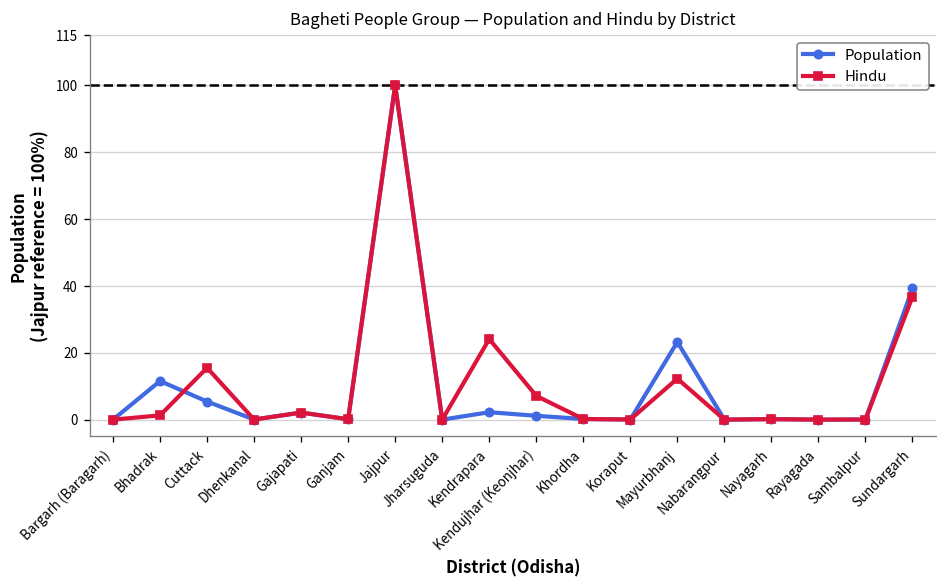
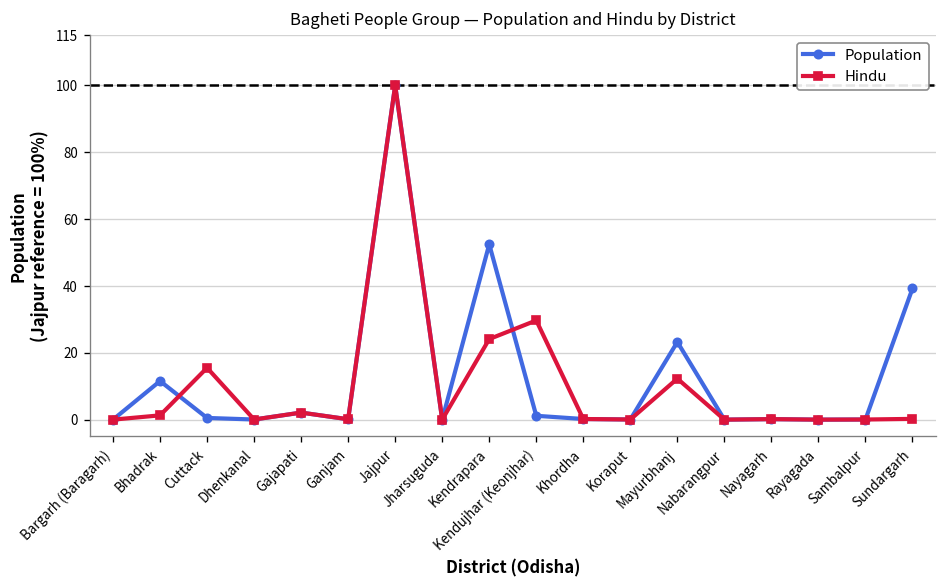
Population, Cuttack: 5 -> 1
Population, Kendrapara: 2 -> 52
Hindu, Kendujhar (Keonjhar): 7 -> 30
Hindu, Sundargarh: 37 -> 0
